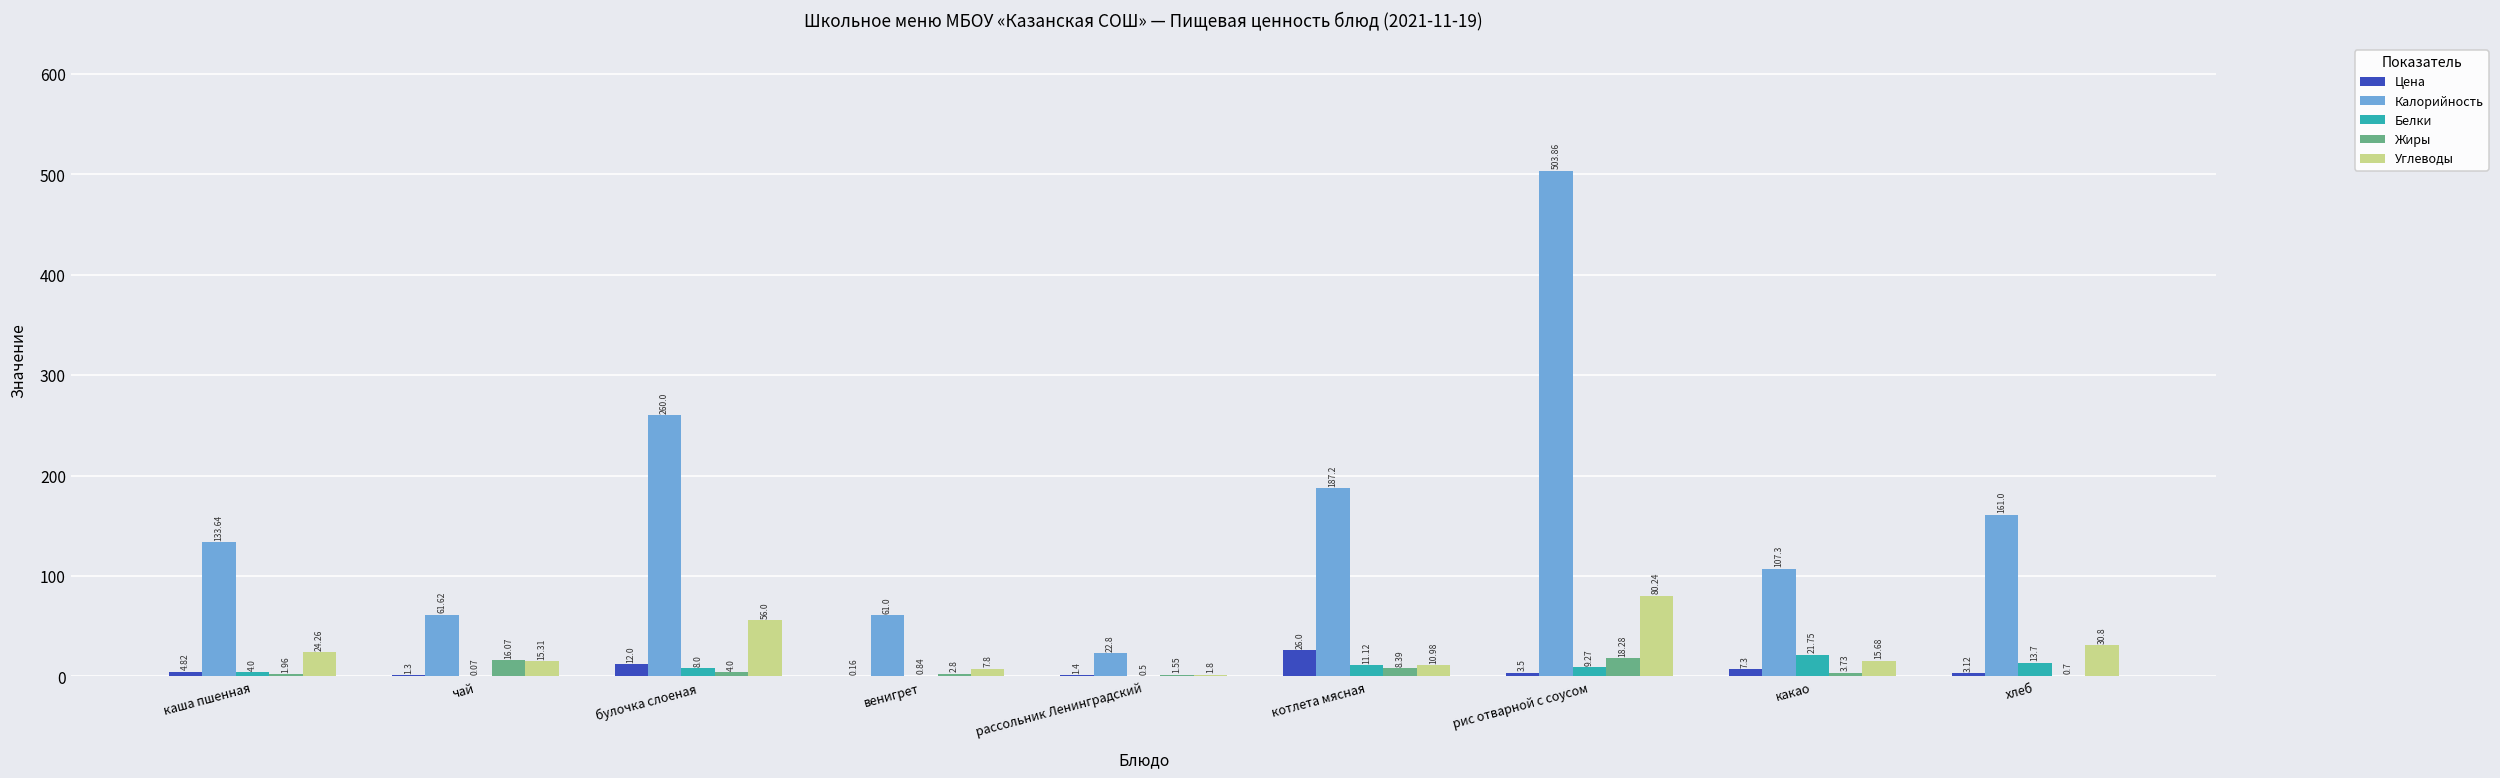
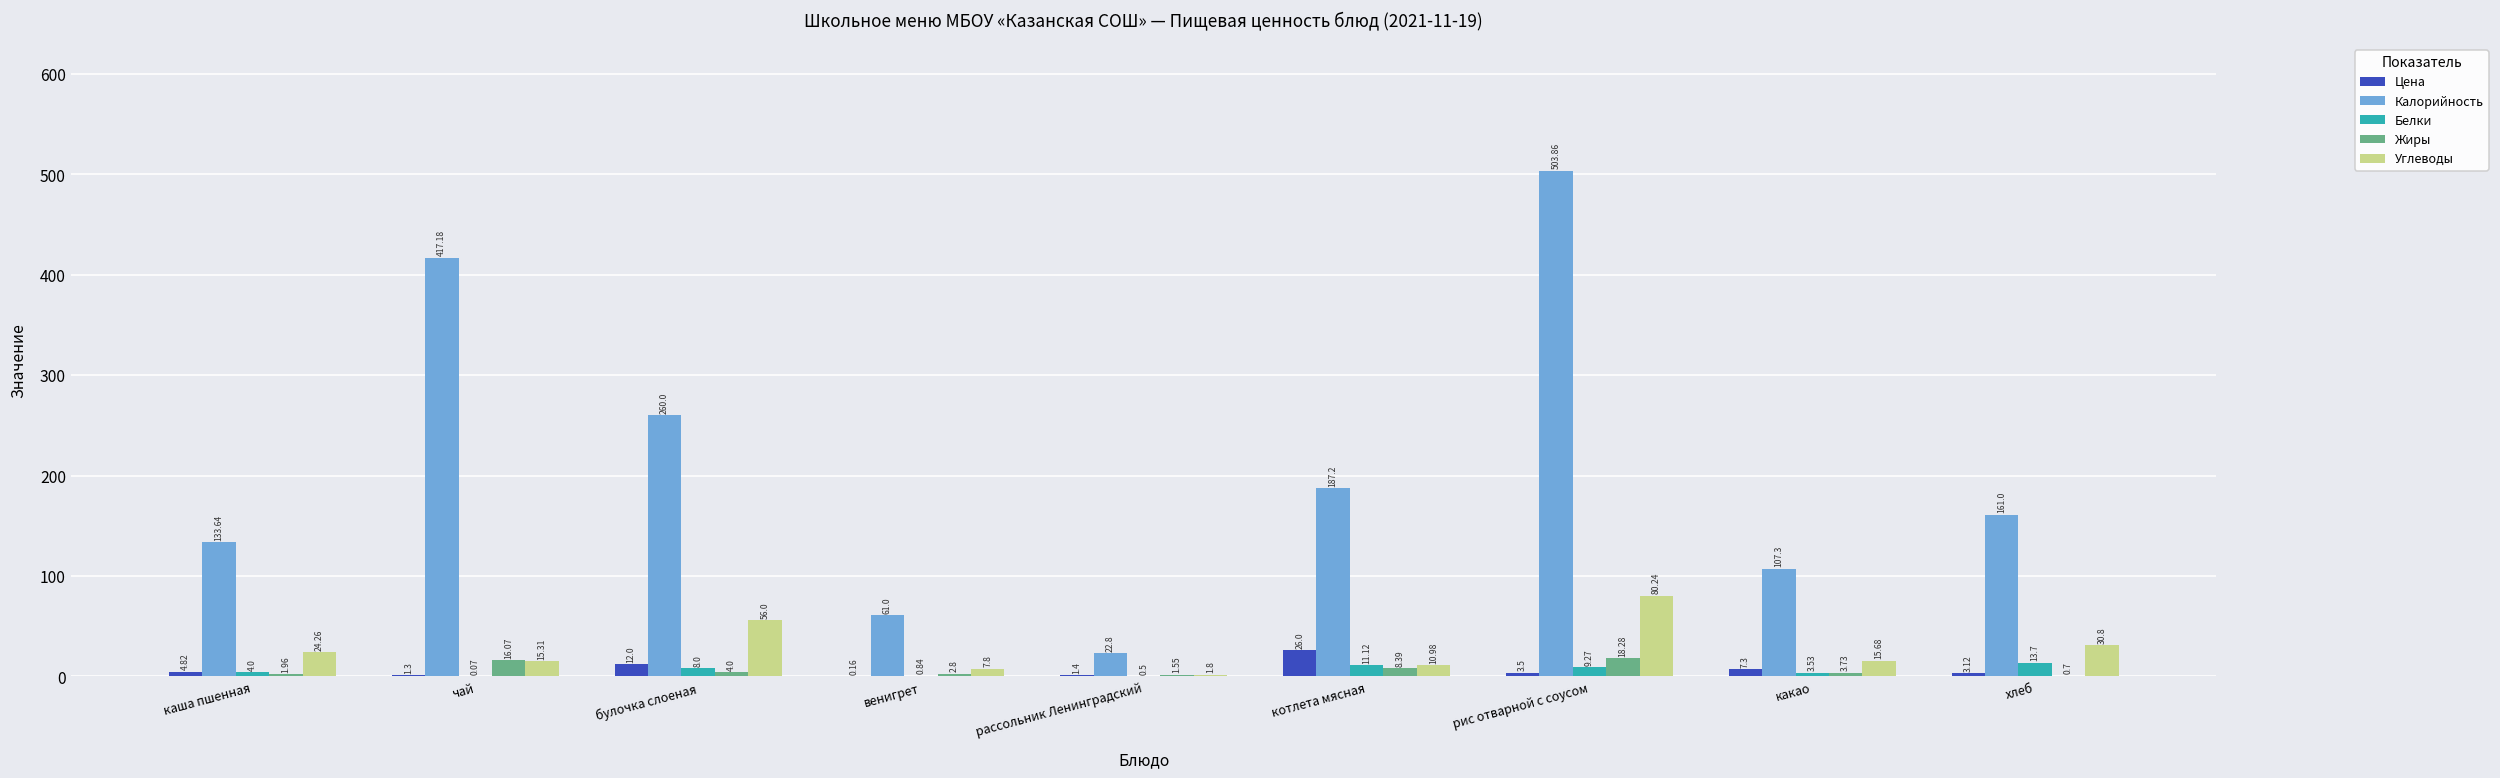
Калорийность, чай: 61.62 -> 417.18
Белки, какао: 21.75 -> 3.53
